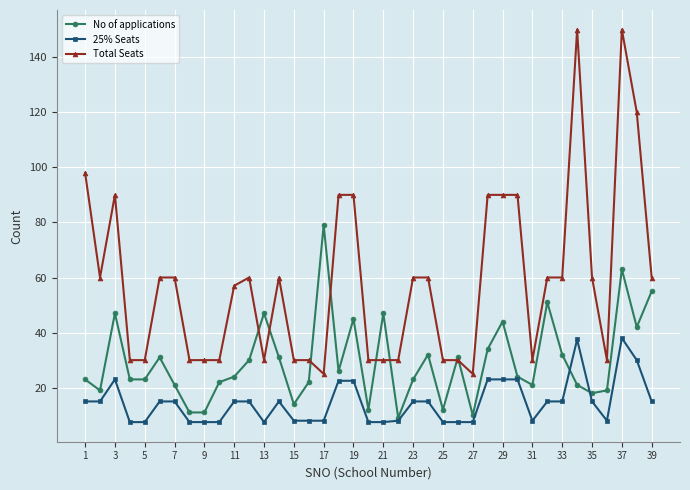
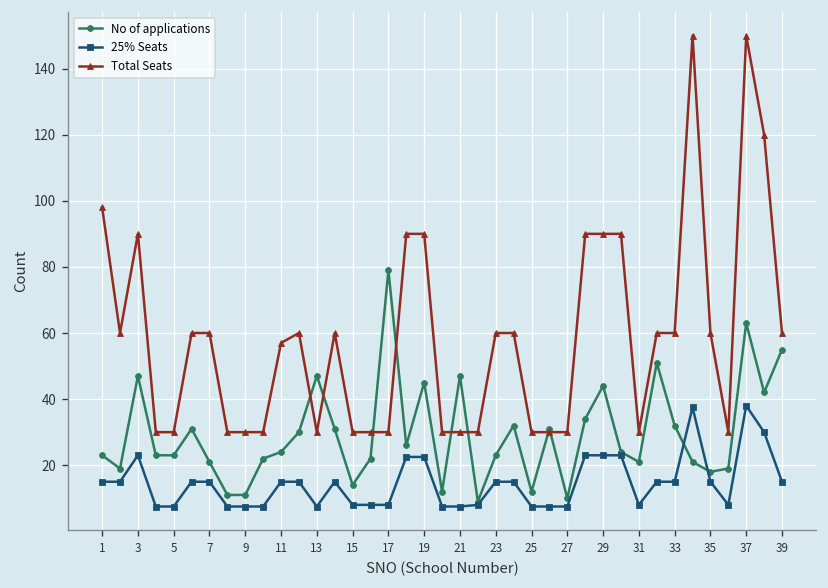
Total Seats, 17: 25 -> 30
Total Seats, 27: 25 -> 30
